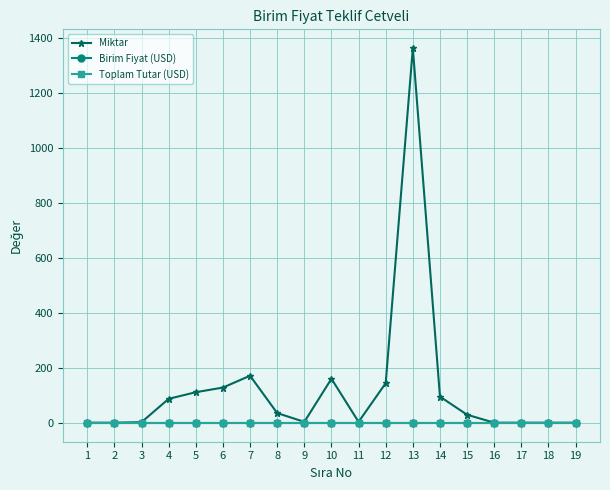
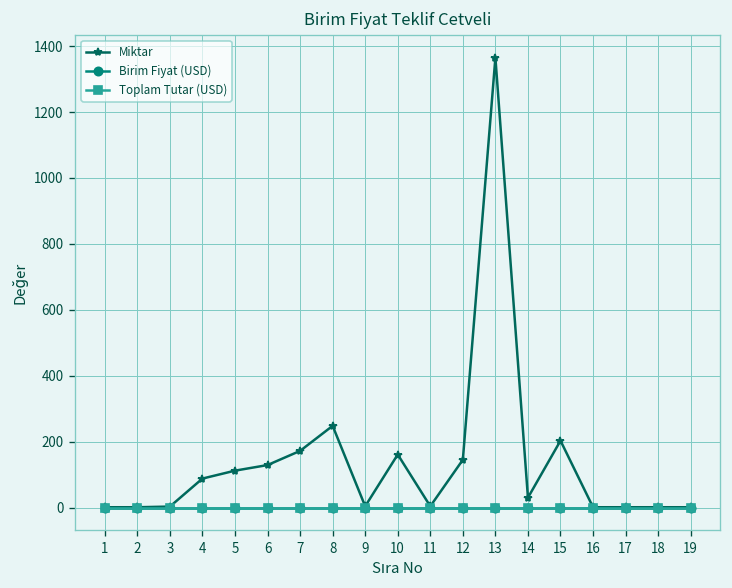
Miktar, 8: 40 -> 250
Miktar, 14: 100 -> 30
Miktar, 15: 30 -> 200
